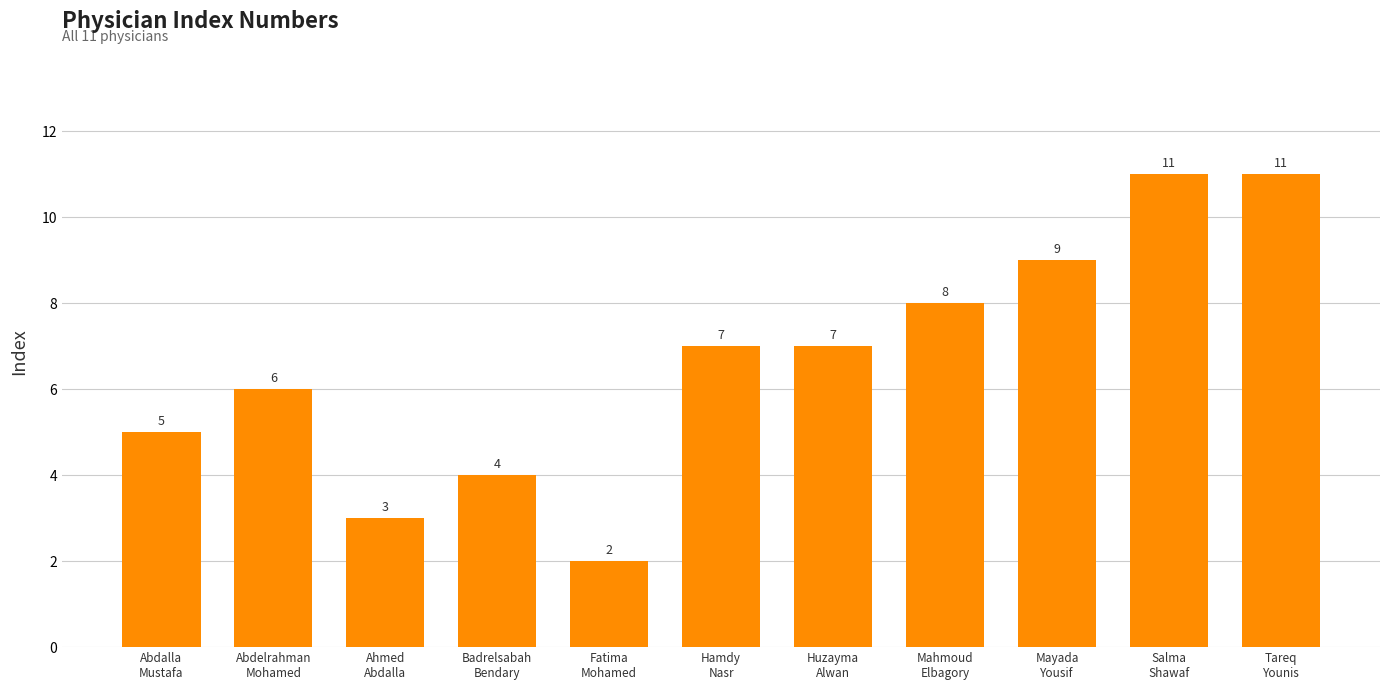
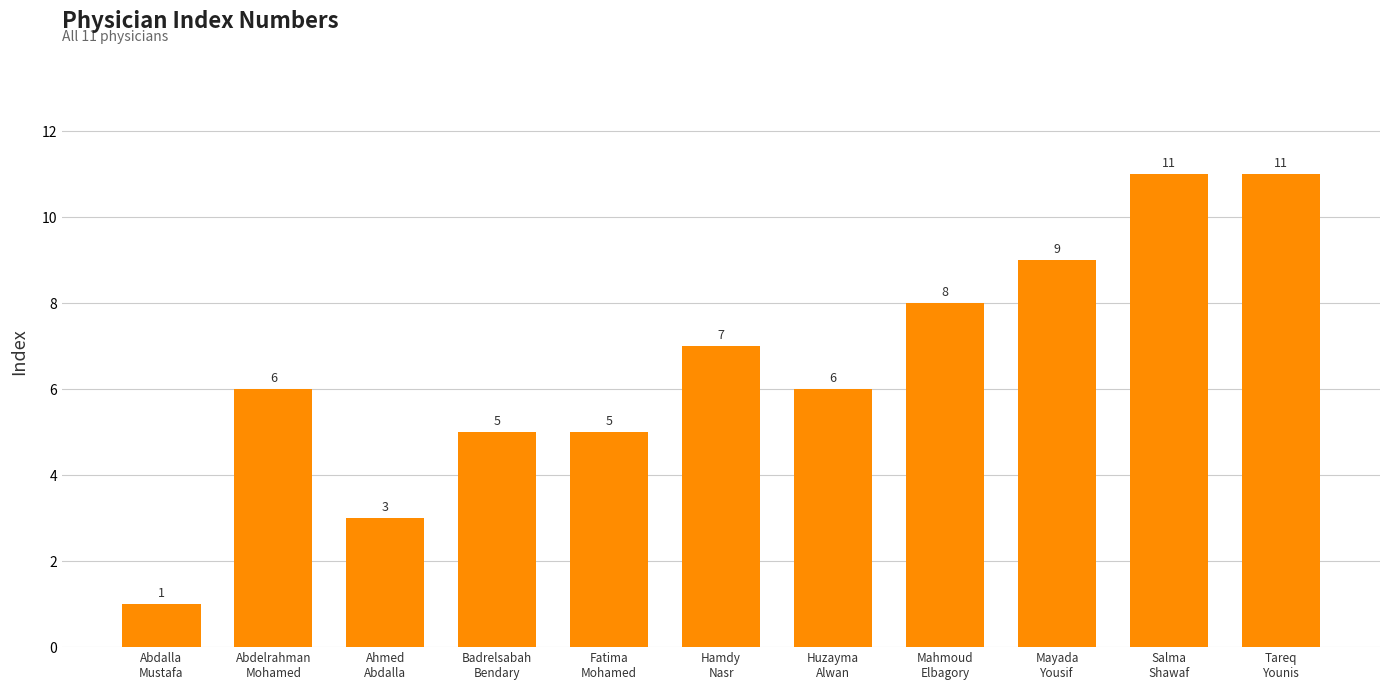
Abdalla Mustafa: 5 -> 1
Badrelsabah Bendary: 4 -> 5
Fatima Mohamed: 2 -> 5
Huzayma Alwan: 7 -> 6
